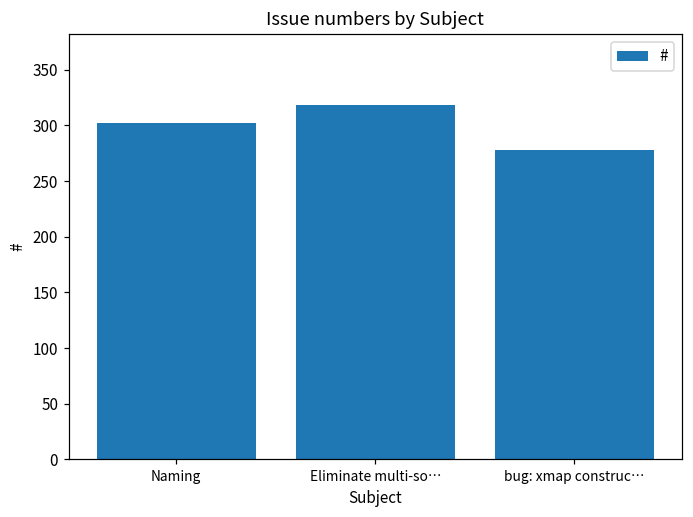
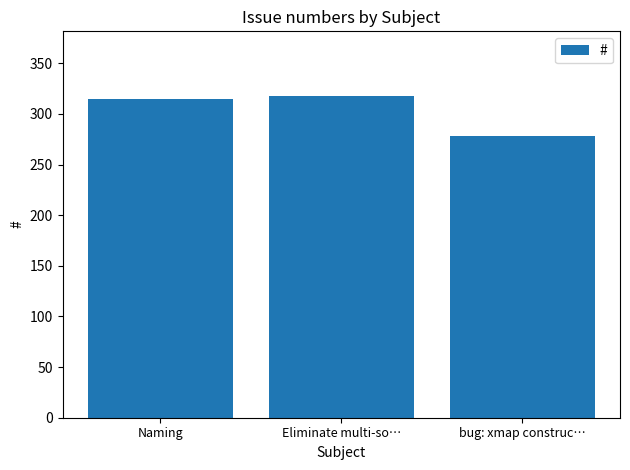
Naming: 302 -> 315
